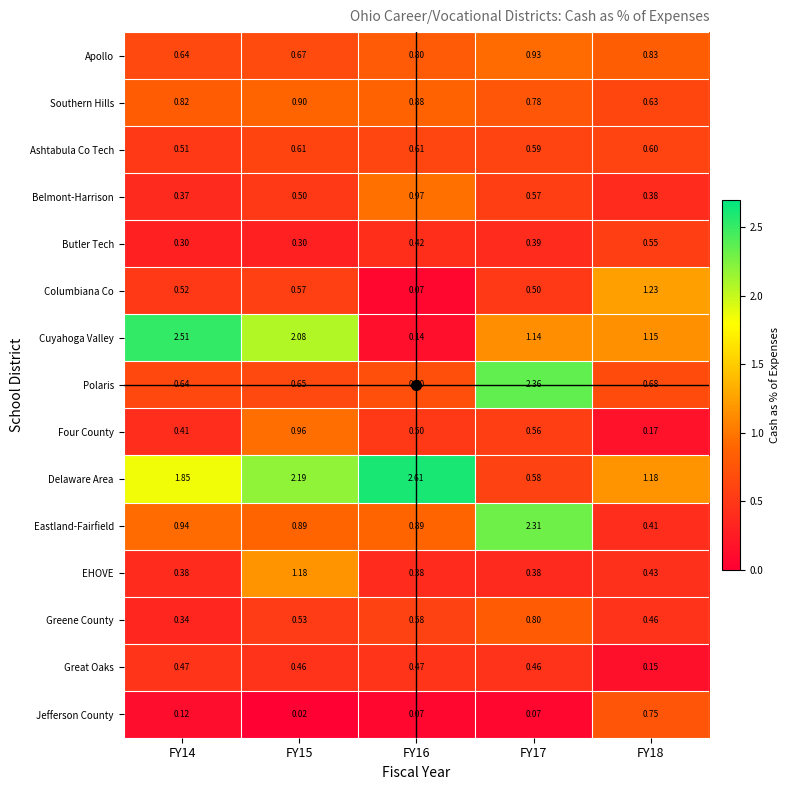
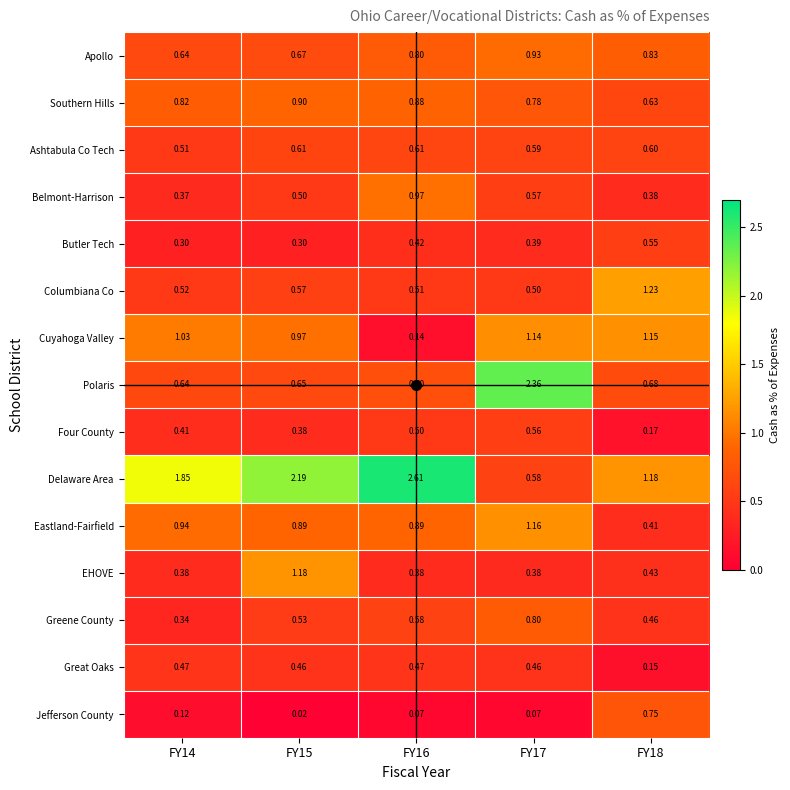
Columbiana Co, FY16: 0.07 -> 0.51
Cuyahoga Valley, FY14: 2.51 -> 1.03
Cuyahoga Valley, FY15: 2.08 -> 0.97
Four County, FY15: 0.96 -> 0.38
Eastland-Fairfield, FY17: 2.31 -> 1.16
